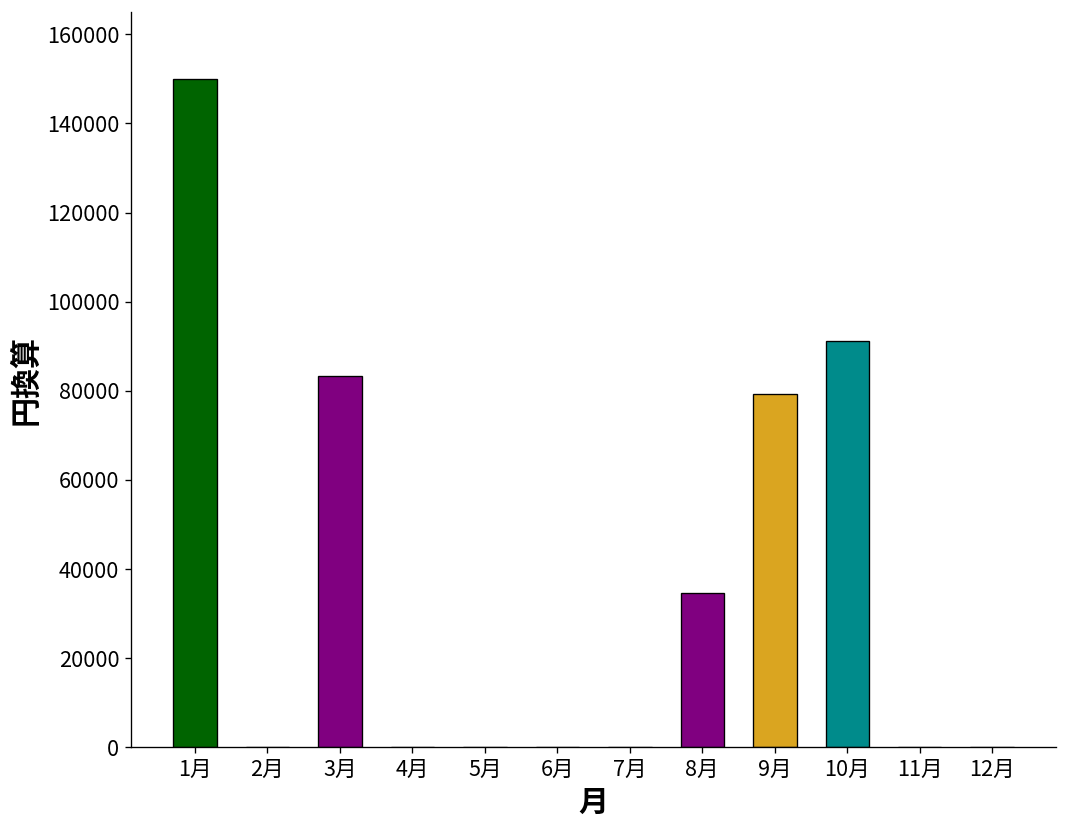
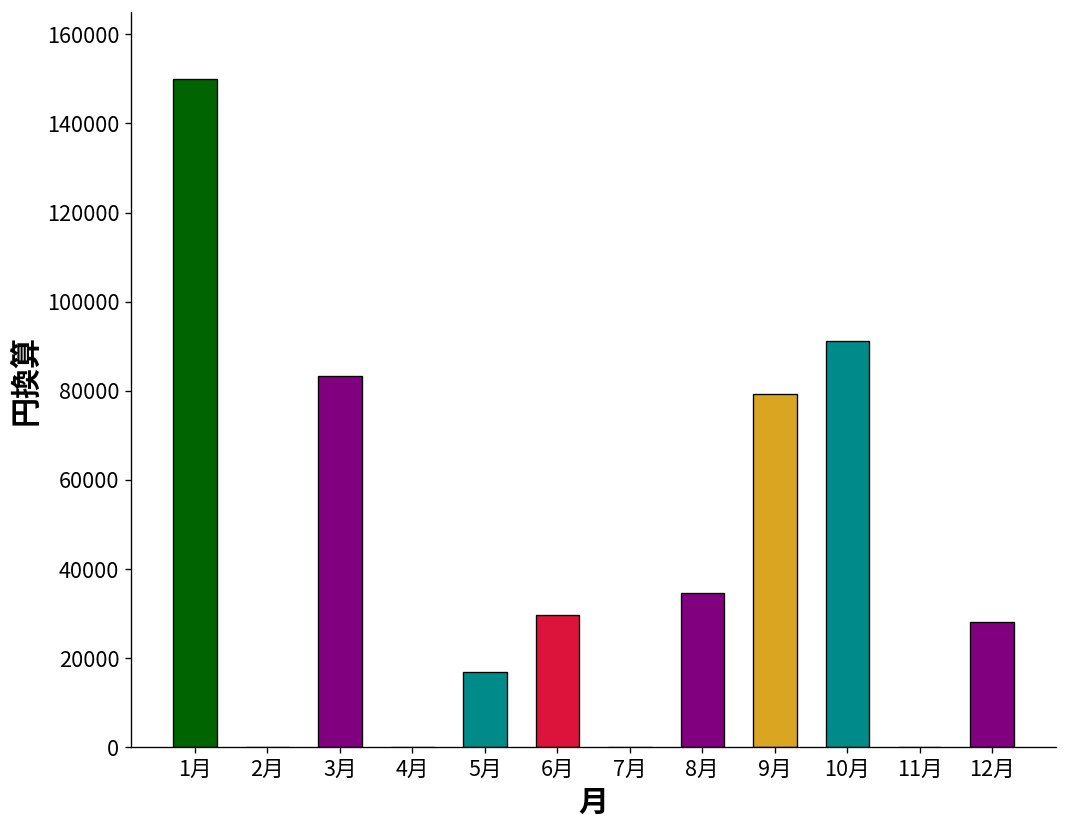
5月: 0 -> 17000
6月: 0 -> 30000
12月: 0 -> 28000
